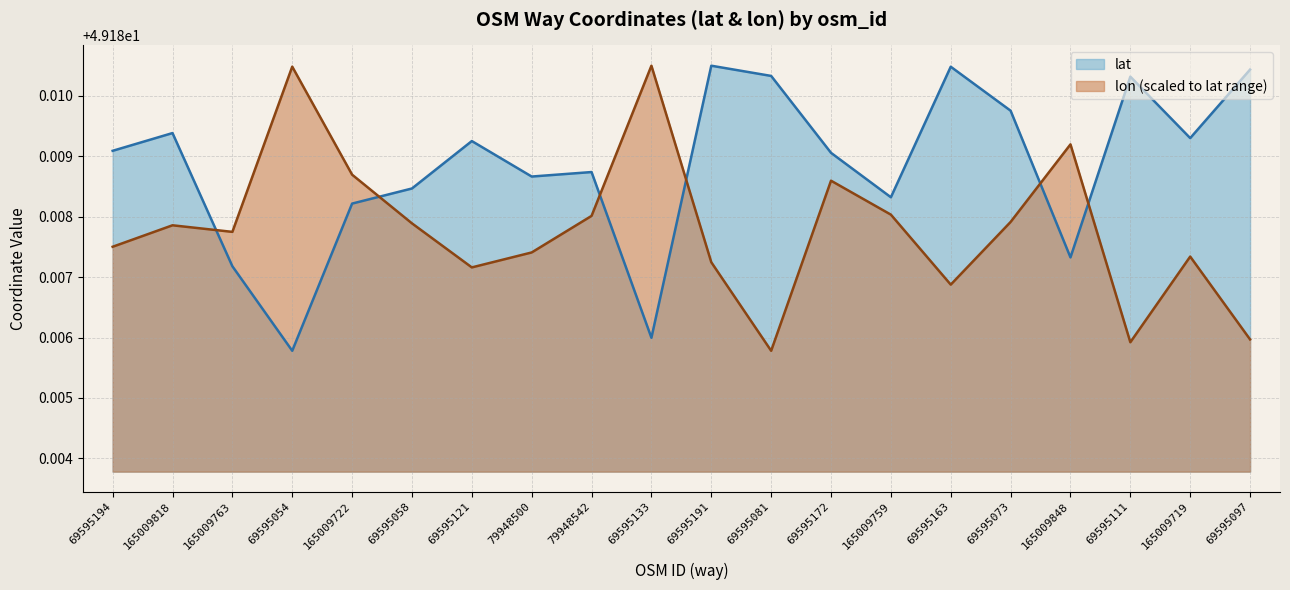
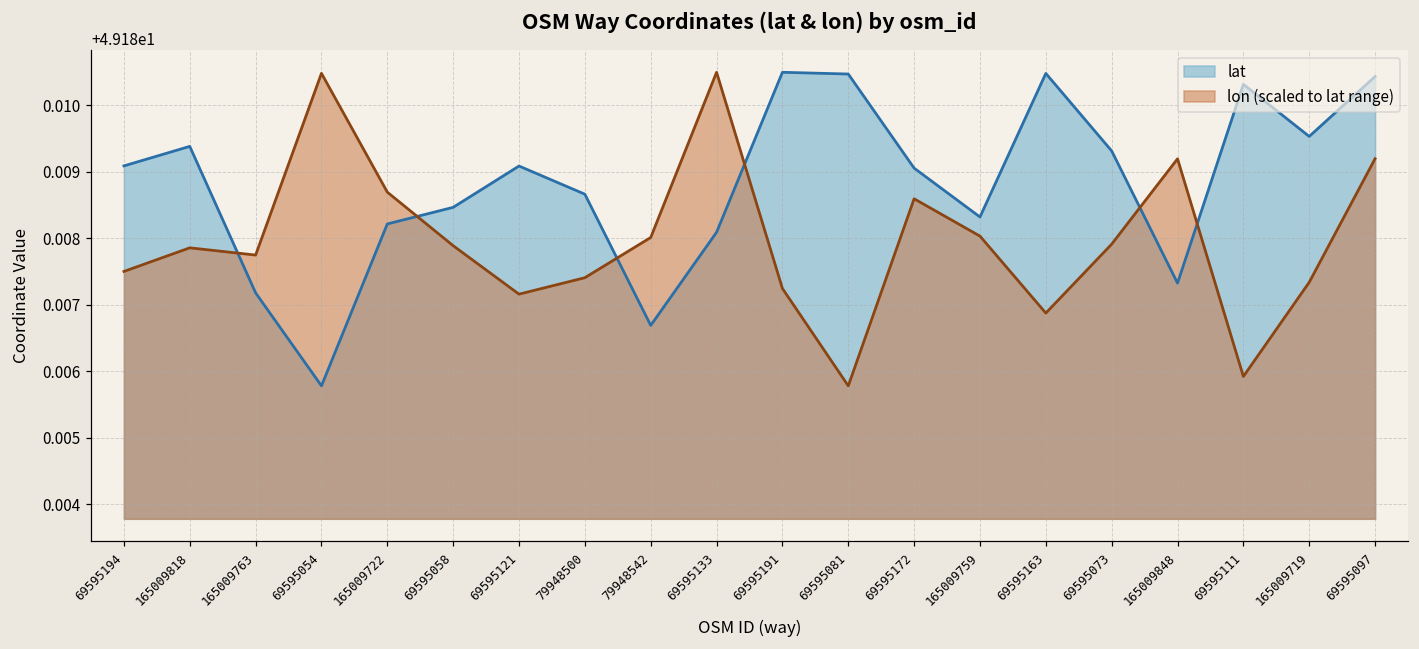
lat, 69595121: 49.1893 -> 49.1891
lat, 79948542: 49.1887 -> 49.1867
lat, 69595133: 49.1860 -> 49.1881
lat, 69595081: 49.1903 -> 49.1905
lat, 69595073: 49.1898 -> 49.1893
lat, 165009719: 49.1893 -> 49.1895
lon (scaled to lat range), 69595097: 49.1860 -> 49.1892
